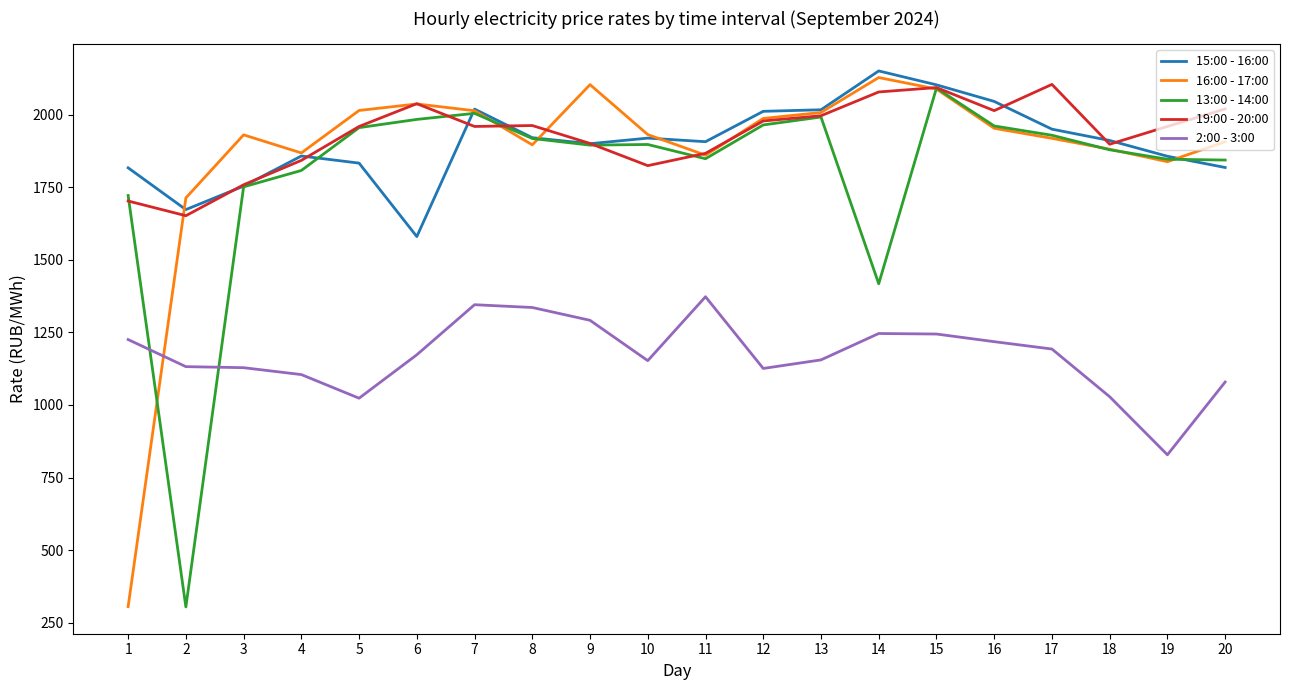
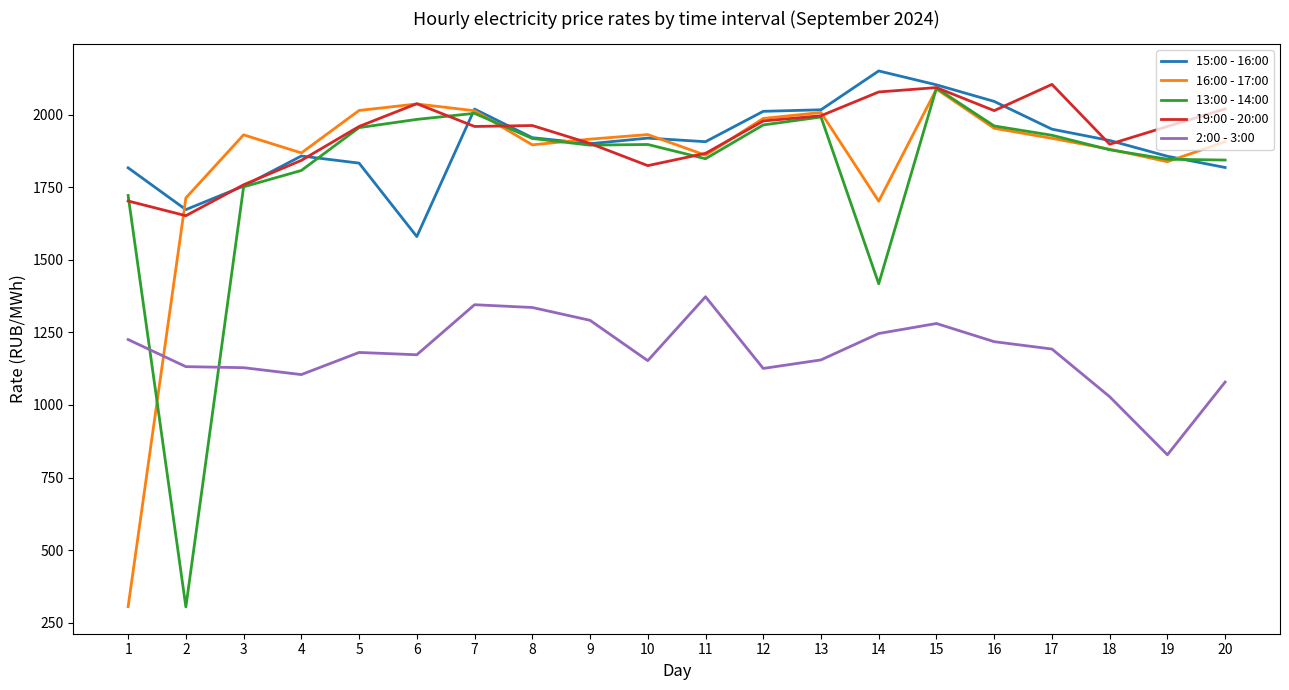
2:00 - 3:00, 5: 1020 -> 1180
16:00 - 17:00, 9: 2100 -> 1920
16:00 - 17:00, 14: 2130 -> 1700
2:00 - 3:00, 15: 1240 -> 1280
